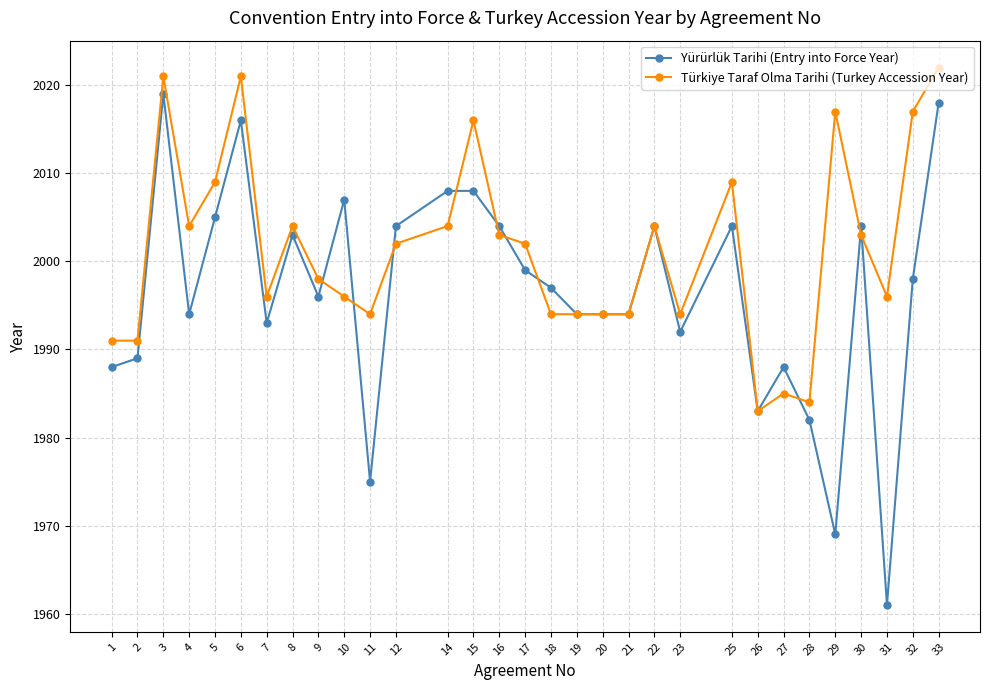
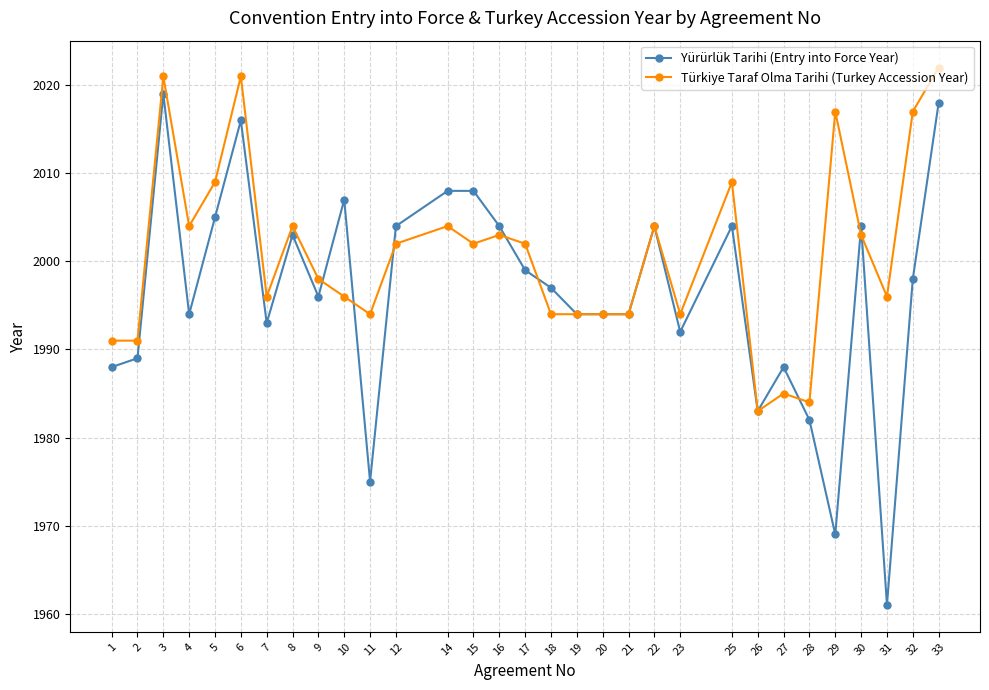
Türkiye Taraf Olma Tarihi (Turkey Accession Year), 15: 2016 -> 2002
